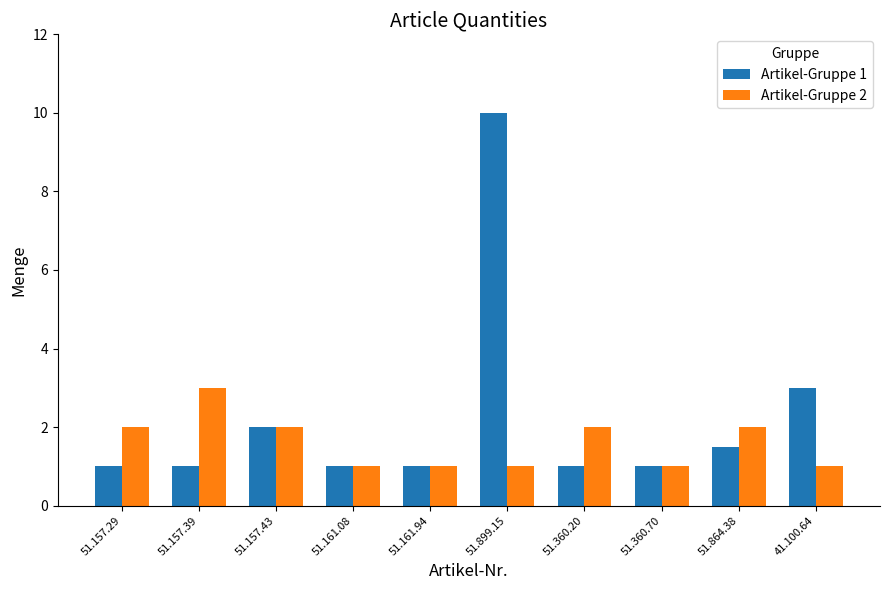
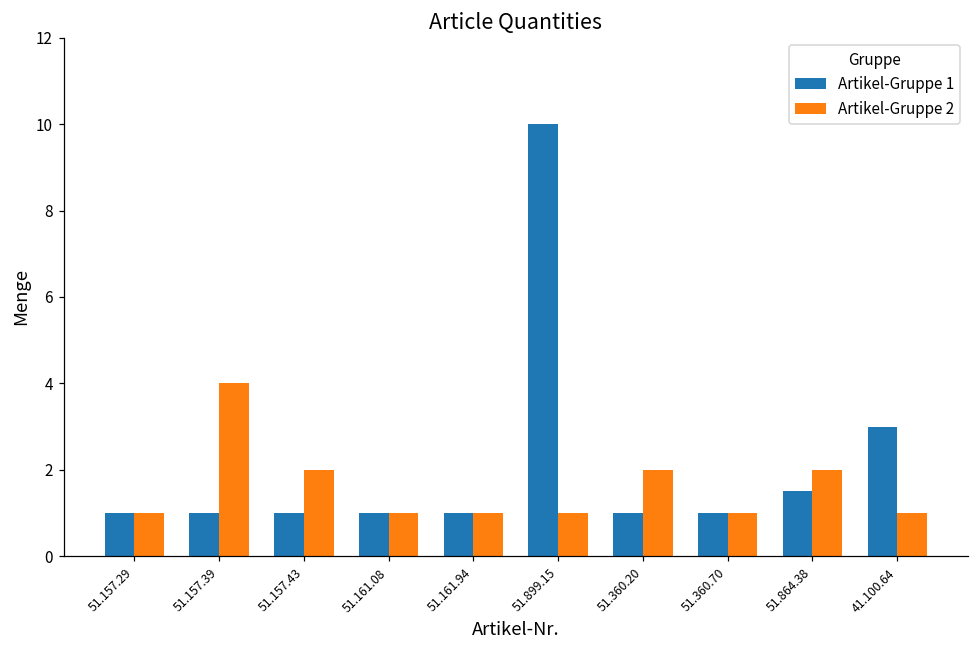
Artikel-Gruppe 2, 51.157.29: 2 -> 1
Artikel-Gruppe 2, 51.157.39: 3 -> 4
Artikel-Gruppe 1, 51.157.43: 2 -> 1
